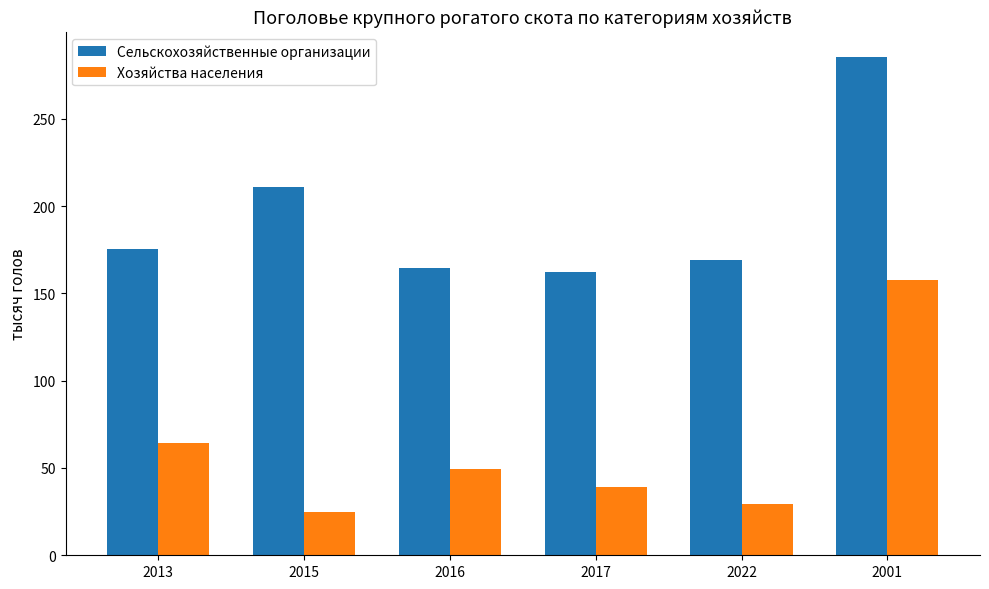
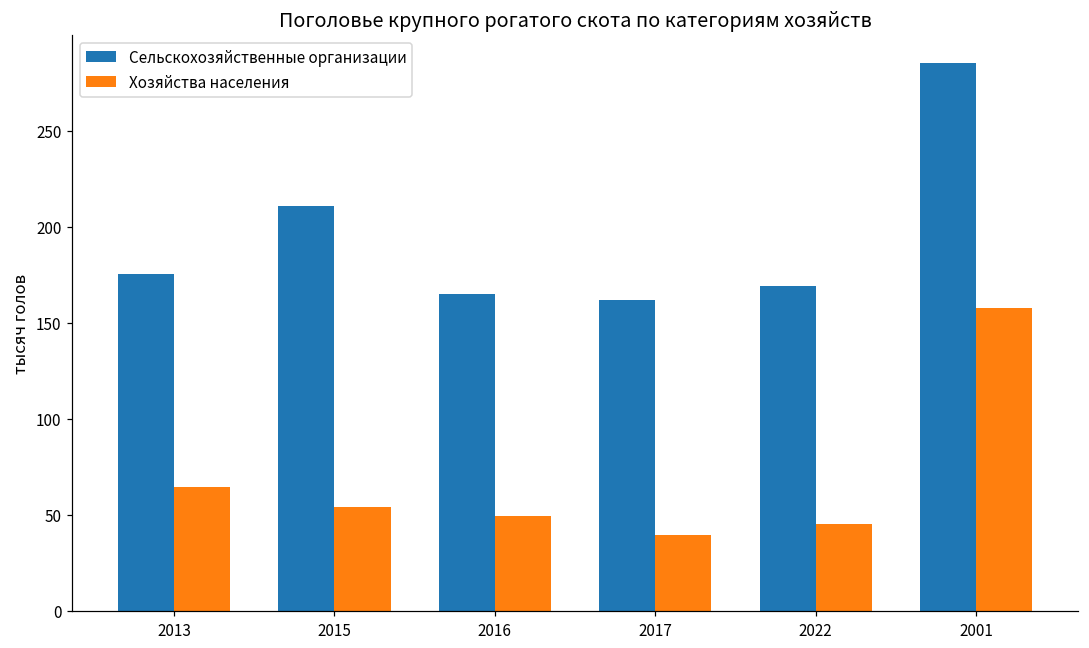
Хозяйства населения, 2015: 25 -> 54
Хозяйства населения, 2022: 29 -> 45
